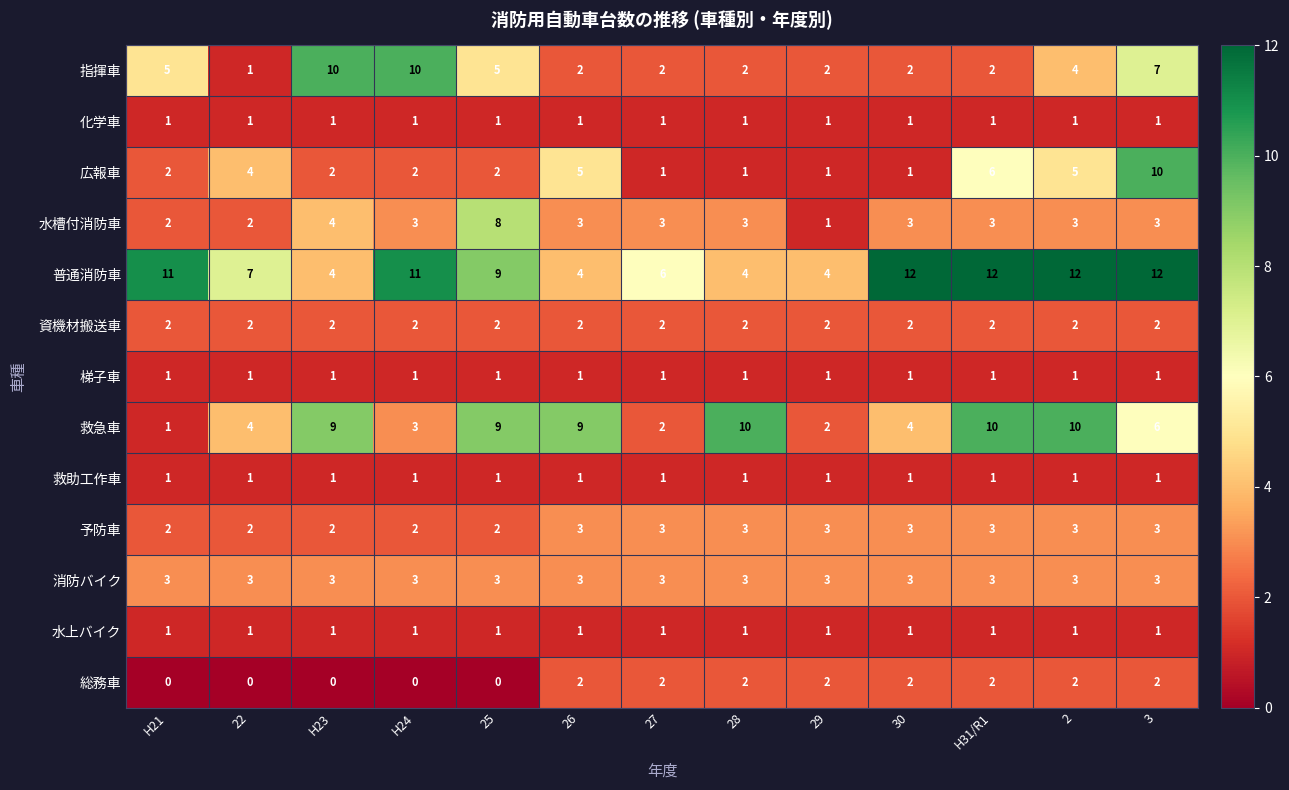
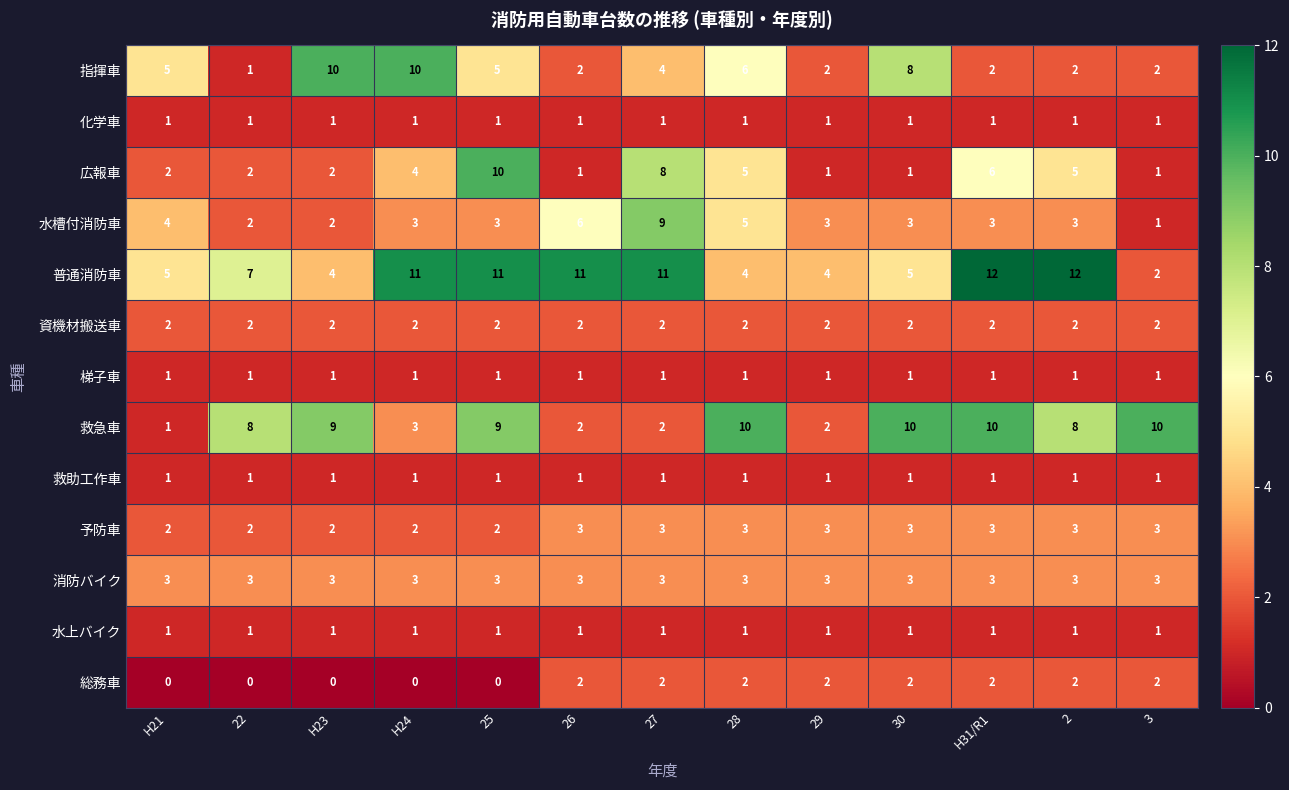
指揮車, 27: 2 -> 4
指揮車, 28: 2 -> 6
指揮車, 30: 2 -> 8
指揮車, 2: 4 -> 2
指揮車, 3: 7 -> 2
広報車, 22: 4 -> 2
広報車, H24: 2 -> 4
広報車, 25: 2 -> 10
広報車, 26: 5 -> 1
広報車, 27: 1 -> 8
広報車, 28: 1 -> 5
広報車, 3: 10 -> 1
水槽付消防車, H21: 2 -> 4
水槽付消防車, H23: 4 -> 2
水槽付消防車, 25: 8 -> 3
水槽付消防車, 26: 3 -> 6
水槽付消防車, 27: 3 -> 9
水槽付消防車, 28: 3 -> 5
水槽付消防車, 29: 1 -> 3
水槽付消防車, 3: 3 -> 1
普通消防車, H21: 11 -> 5
普通消防車, 25: 9 -> 11
普通消防車, 26: 4 -> 11
普通消防車, 27: 6 -> 11
普通消防車, 30: 12 -> 5
普通消防車, 3: 12 -> 2
救急車, 22: 4 -> 8
救急車, 26: 9 -> 2
救急車, 30: 4 -> 10
救急車, 2: 10 -> 8
救急車, 3: 6 -> 10
